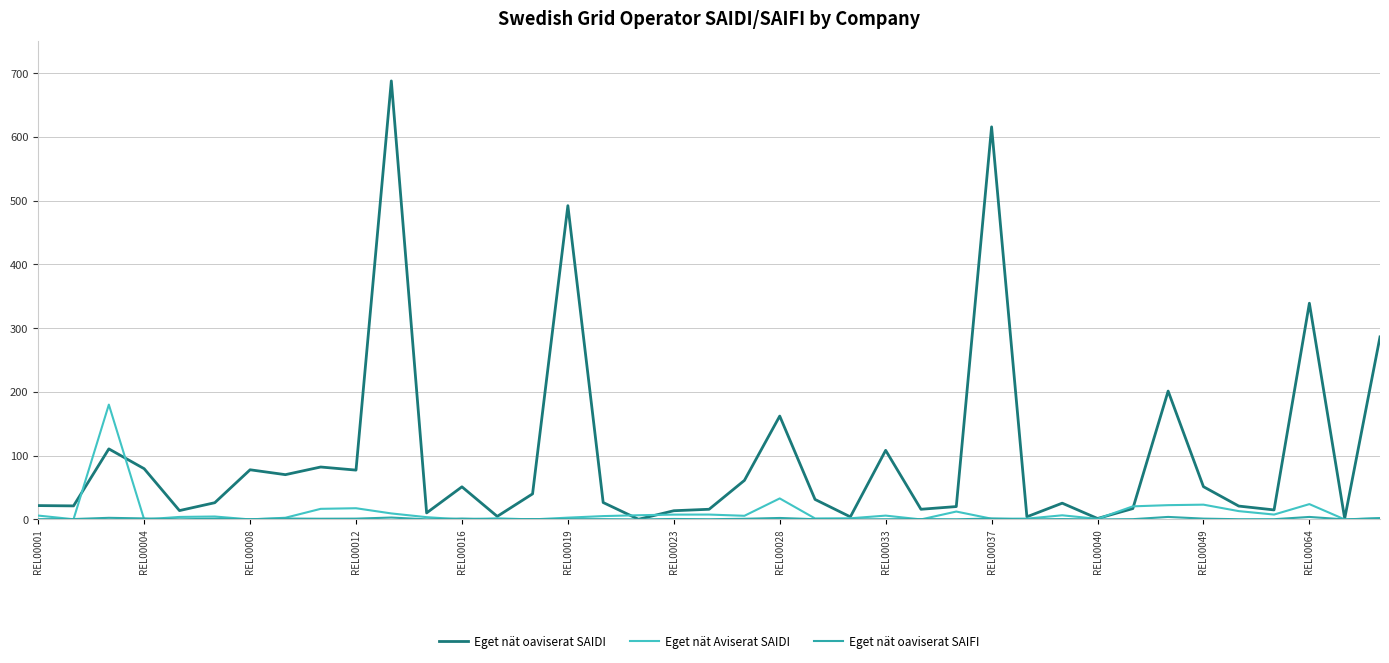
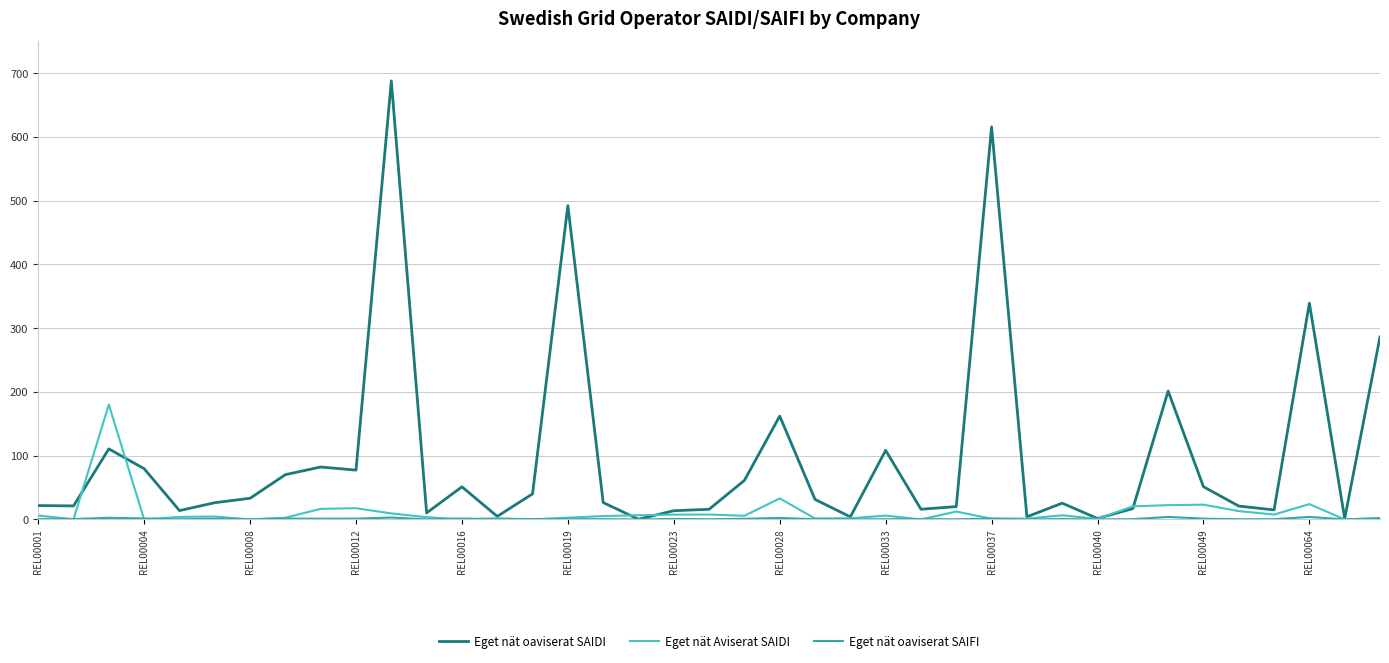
Eget nät oaviserat SAIDI, REL00008: 80 -> 30
